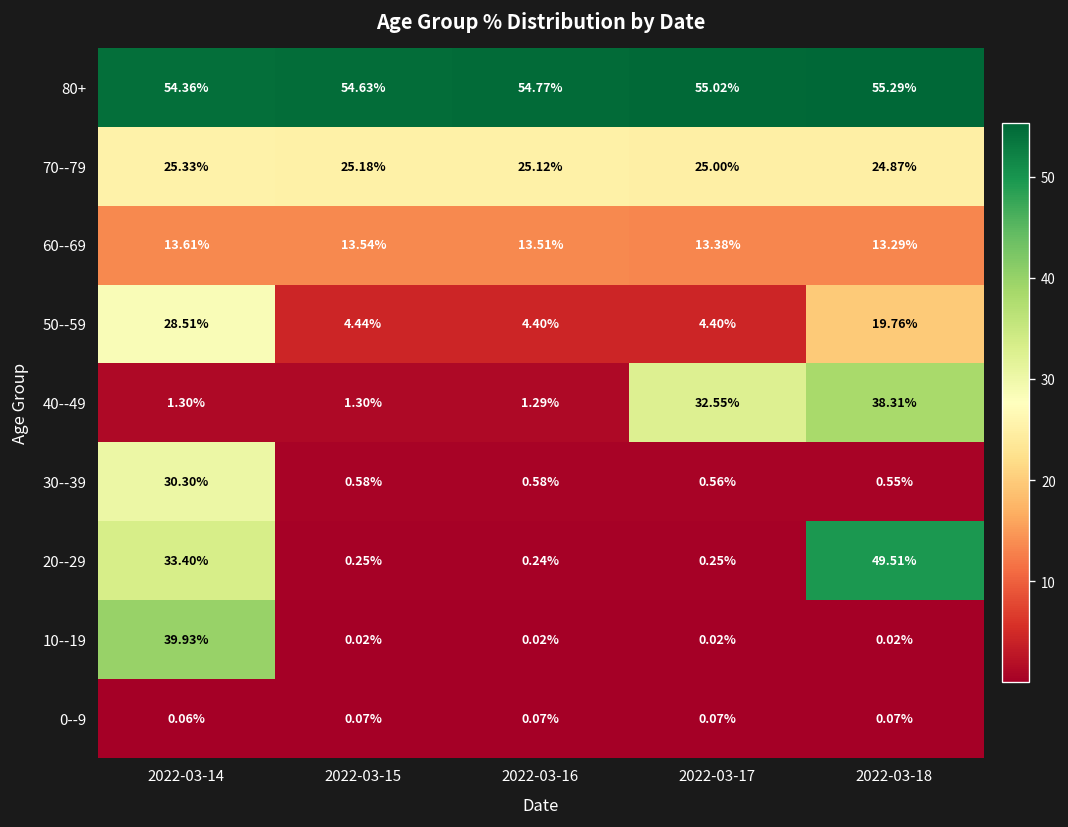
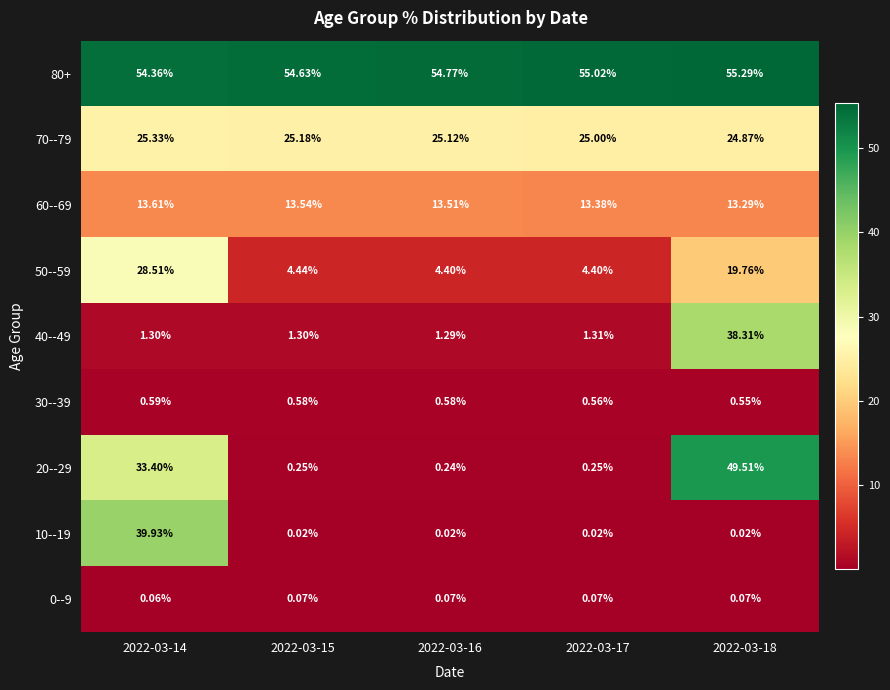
40--49, 2022-03-17: 32.55% -> 1.31%
30--39, 2022-03-14: 30.30% -> 0.59%
